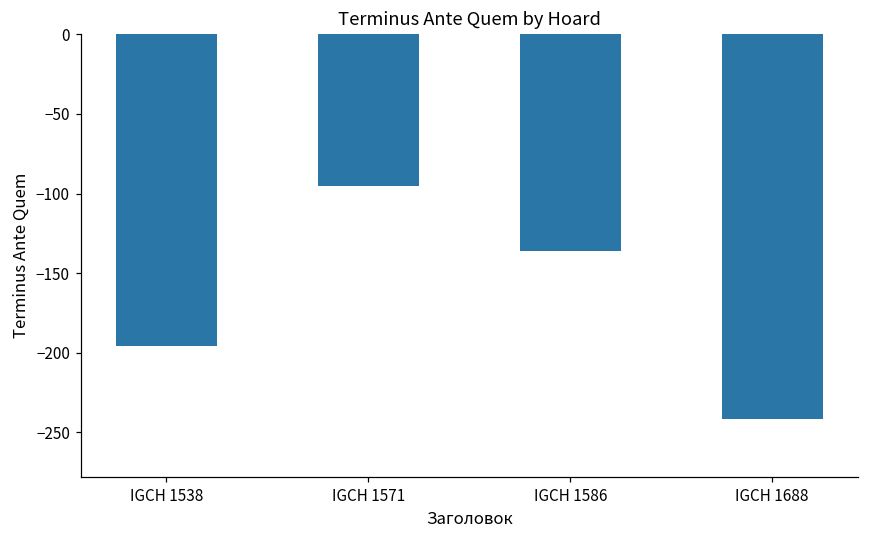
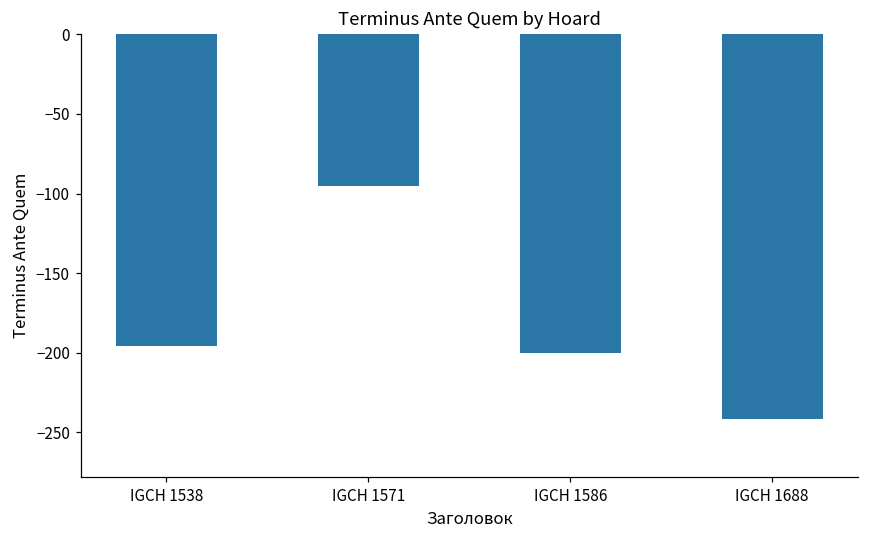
IGCH 1586: -136 -> -200
